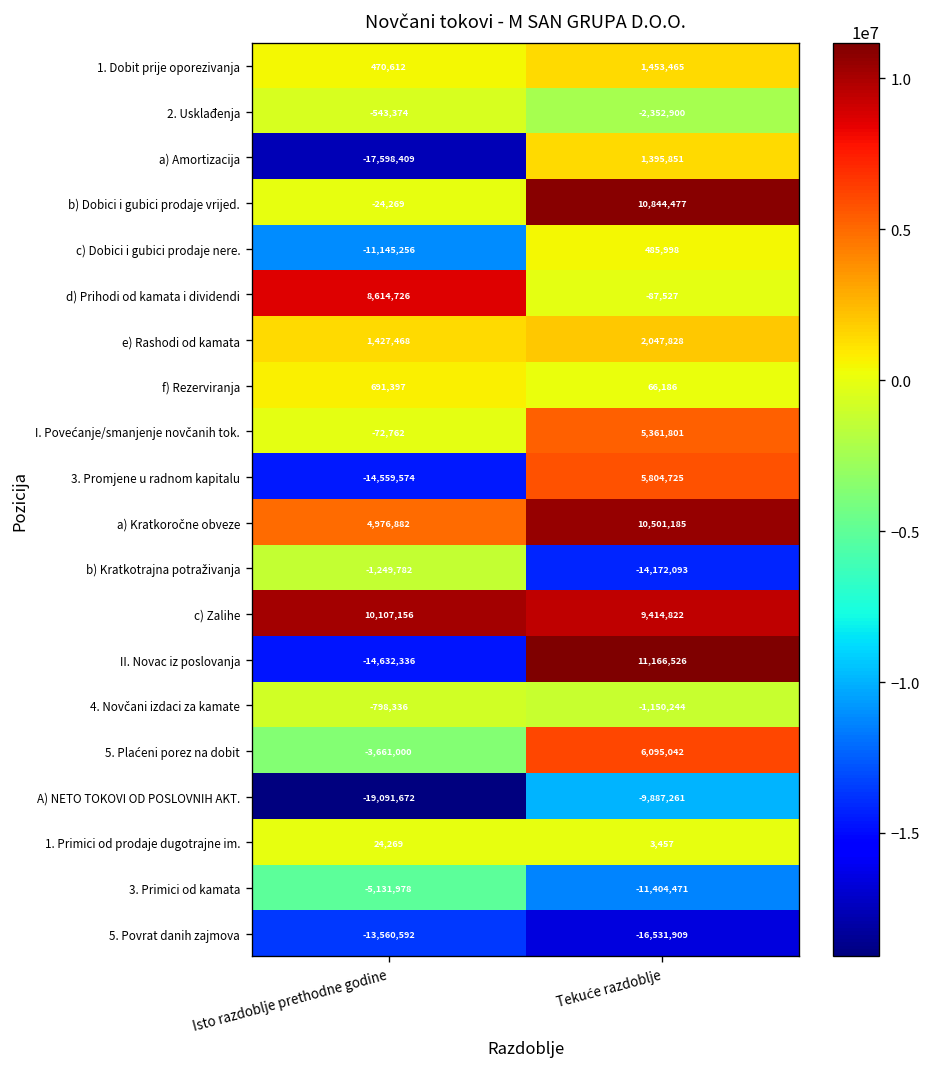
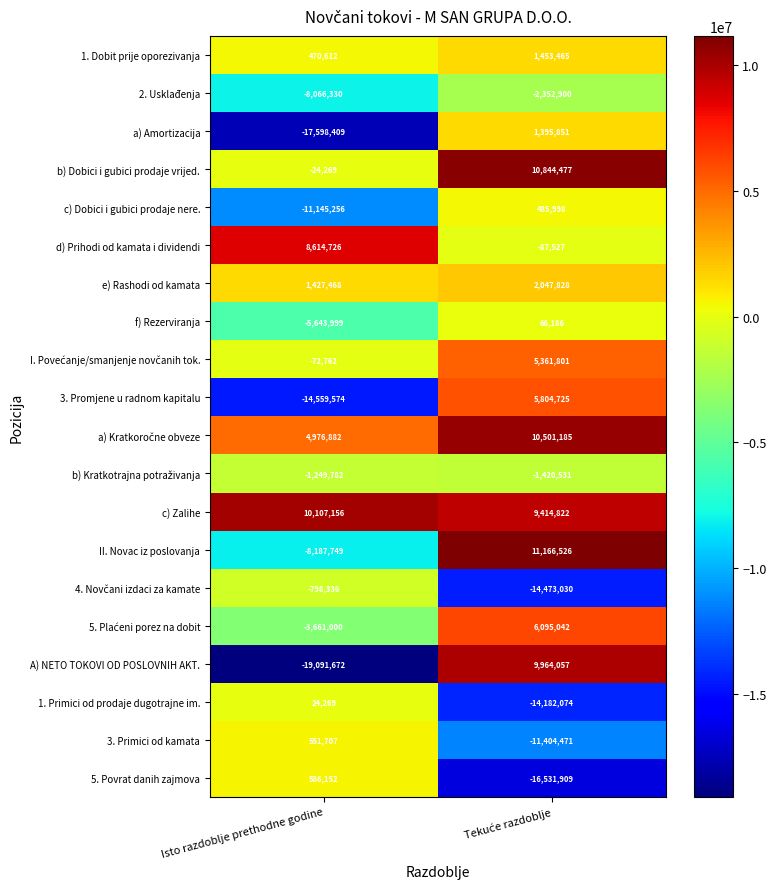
2. Usklađenja, Isto razdoblje prethodne godine: -543,374 -> -8,066,330
f) Rezerviranja, Isto razdoblje prethodne godine: 691,397 -> -5,643,999
b) Kratkotrajna potraživanja, Tekuće razdoblje: -14,172,093 -> -1,420,531
II. Novac iz poslovanja, Isto razdoblje prethodne godine: -14,632,336 -> -8,187,749
4. Novčani izdaci za kamate, Tekuće razdoblje: -1,150,244 -> -14,473,030
A) NETO TOKOVI OD POSLOVNIH AKT., Tekuće razdoblje: -9,887,261 -> 9,964,057
1. Primici od prodaje dugotrajne im., Tekuće razdoblje: 3,457 -> -14,182,074
3. Primici od kamata, Isto razdoblje prethodne godine: -5,131,978 -> 551,707
5. Povrat danih zajmova, Isto razdoblje prethodne godine: -13,560,592 -> 586,152
